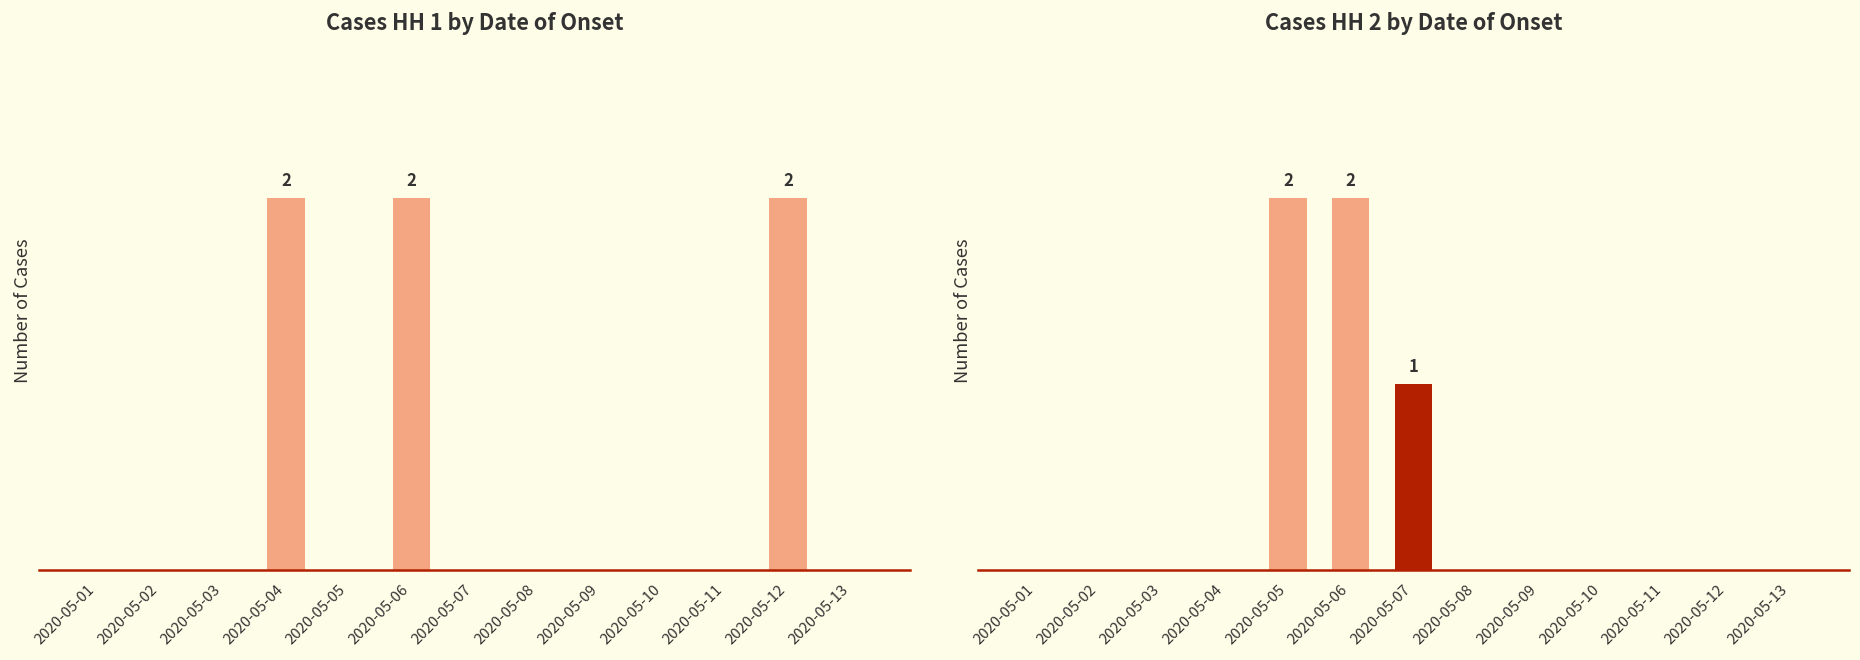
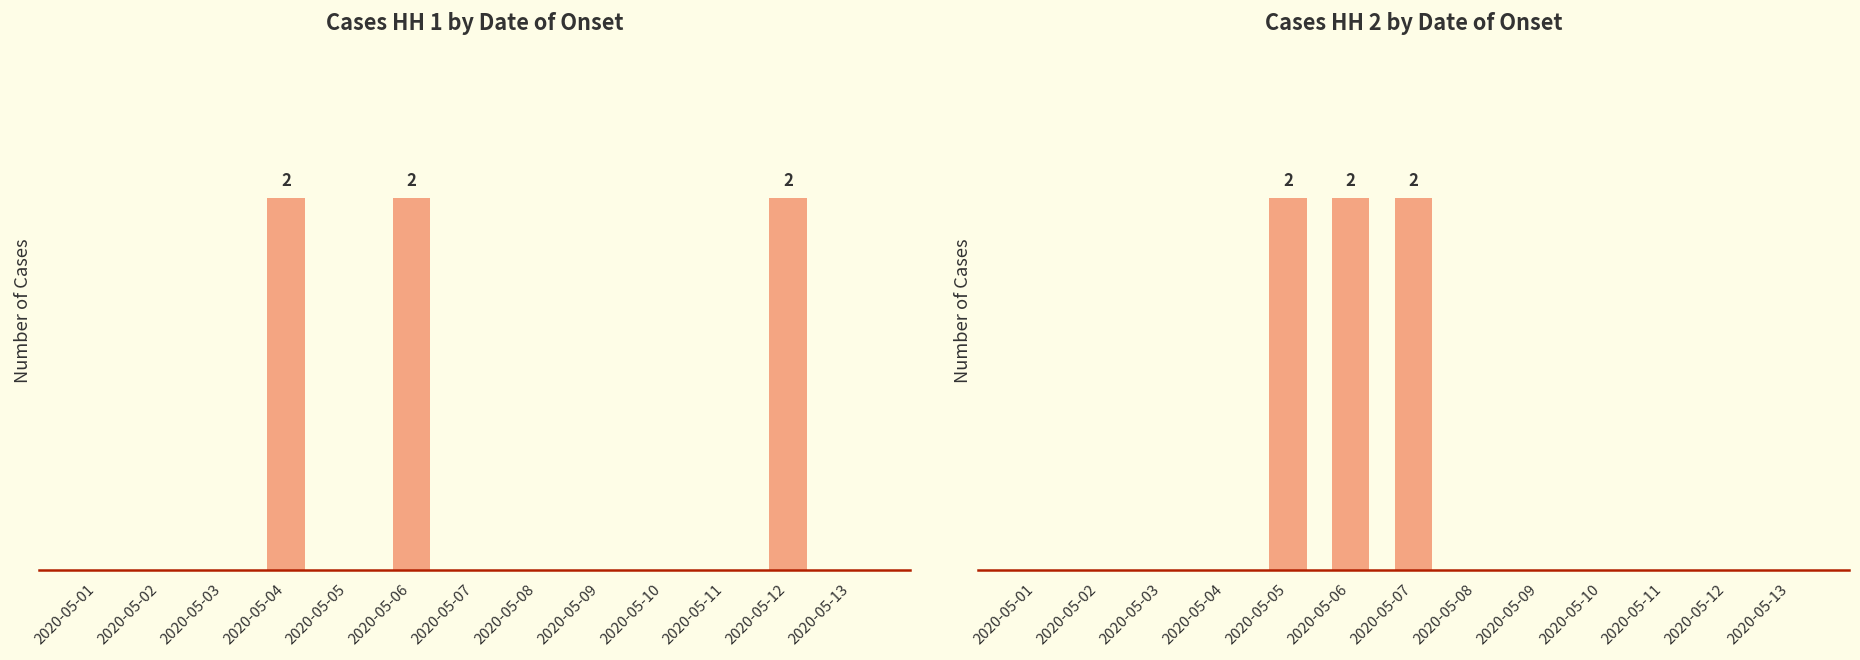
Cases HH 2 by Date of Onset, 2020-05-07: 1 -> 2
